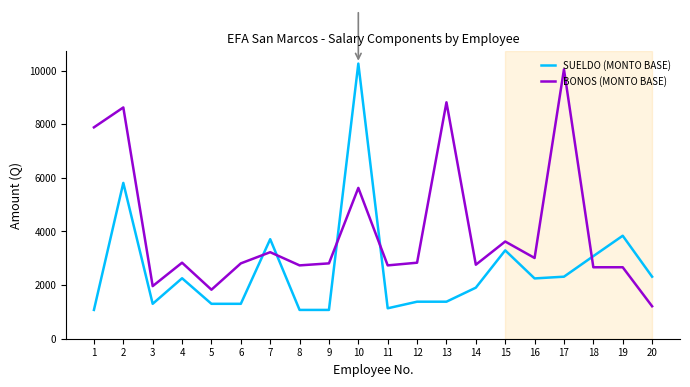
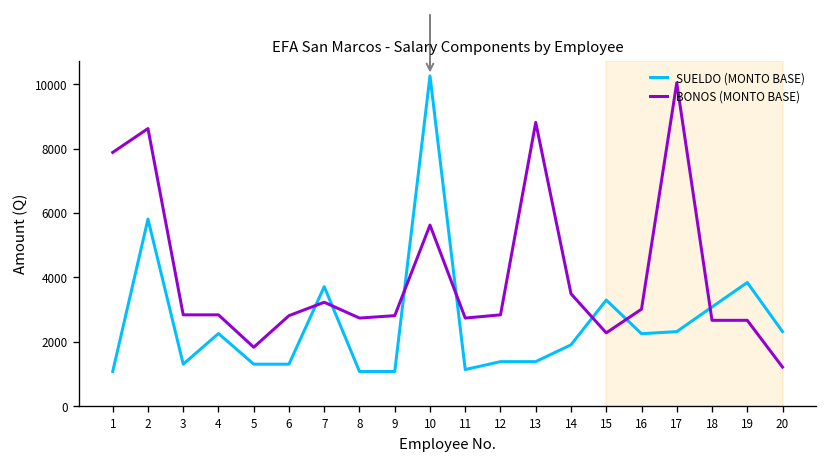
BONOS (MONTO BASE), 3: 2000 -> 2800
BONOS (MONTO BASE), 14: 2800 -> 3500
BONOS (MONTO BASE), 15: 3600 -> 2300
